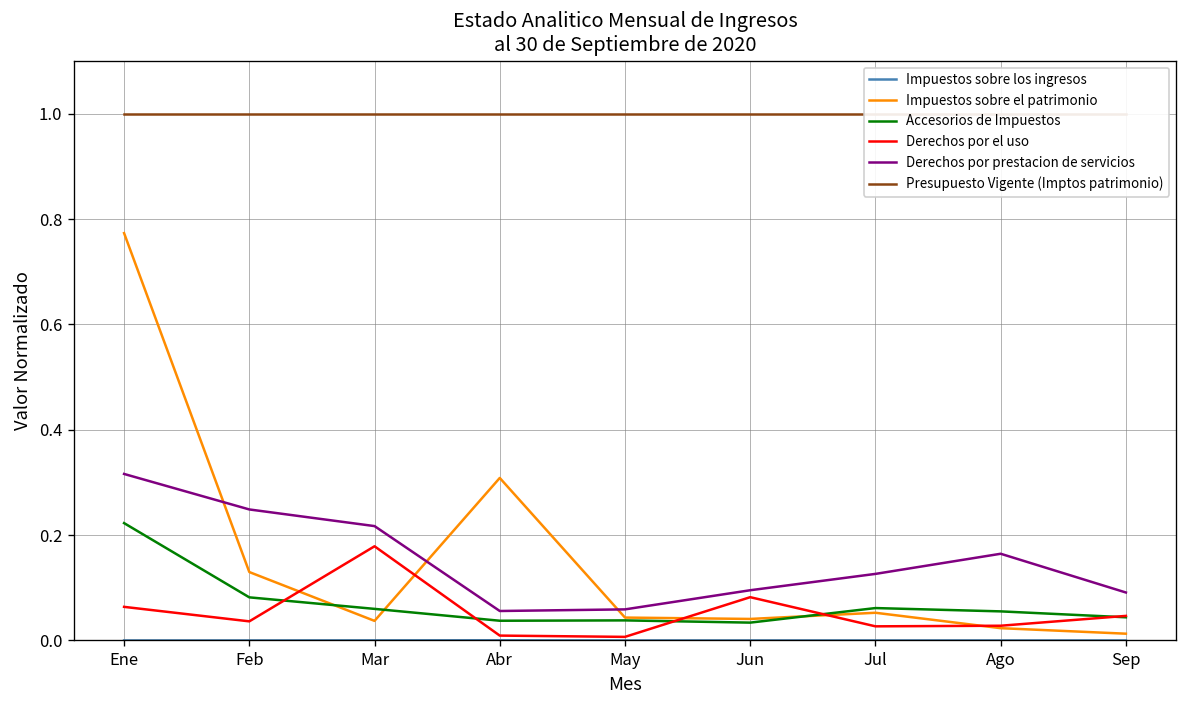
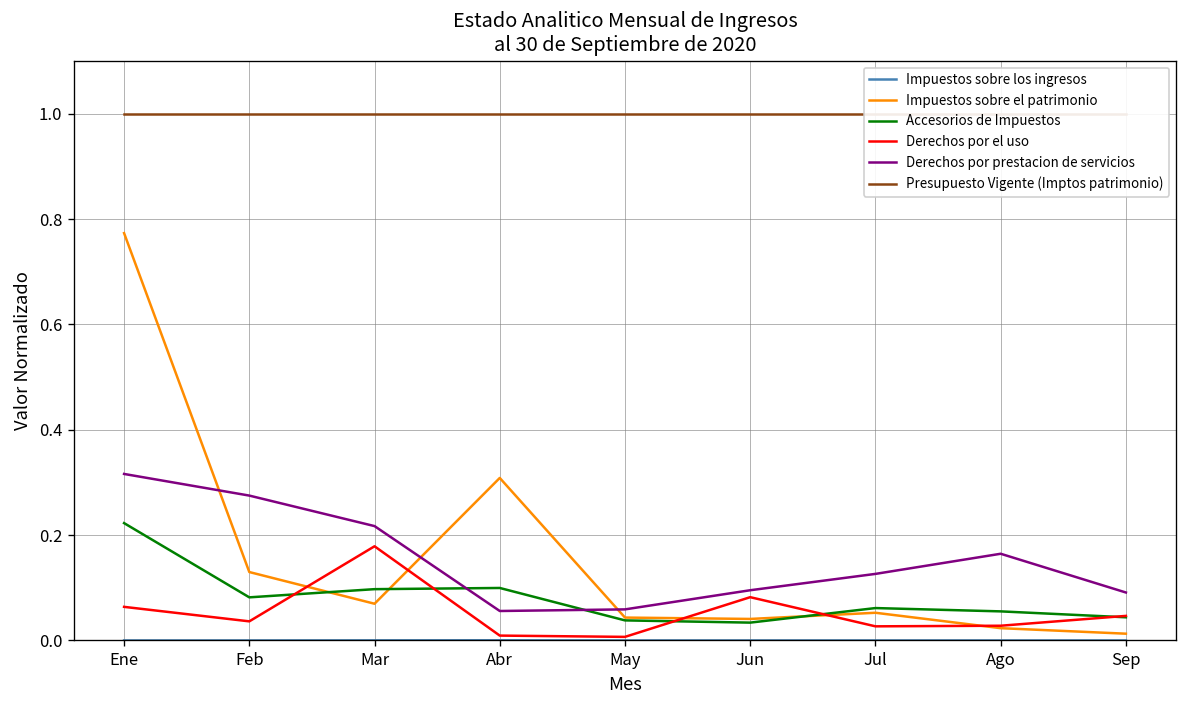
Derechos por prestacion de servicios, Feb: 0.25 -> 0.28
Impuestos sobre el patrimonio, Mar: 0.04 -> 0.07
Accesorios de Impuestos, Mar: 0.06 -> 0.10
Accesorios de Impuestos, Abr: 0.04 -> 0.10
